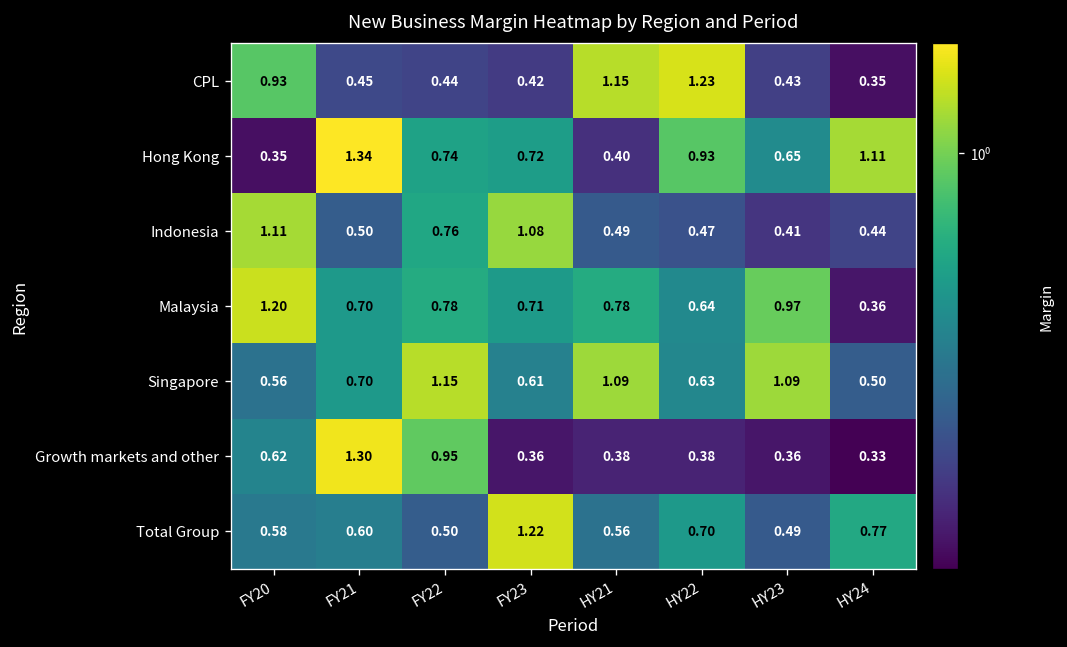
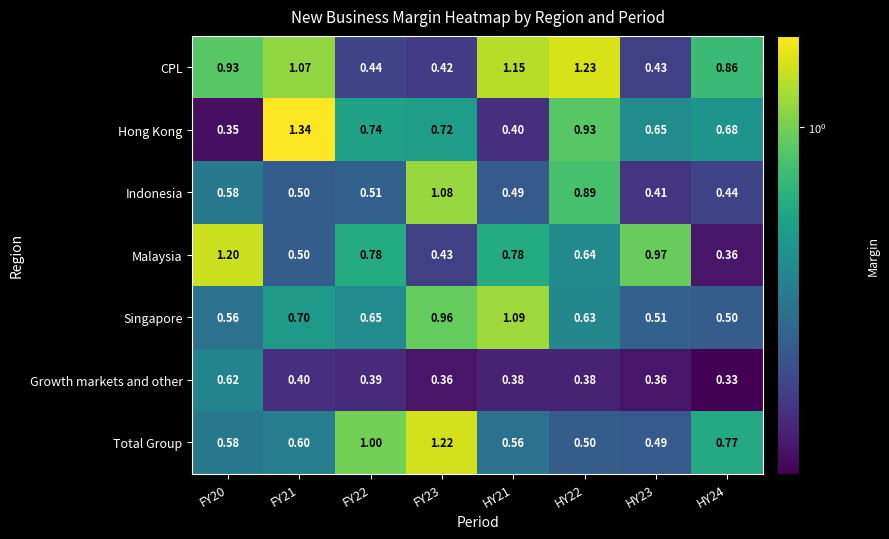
CPL, FY21: 0.45 -> 1.07
CPL, HY24: 0.35 -> 0.86
Hong Kong, HY24: 1.11 -> 0.68
Indonesia, FY20: 1.11 -> 0.58
Indonesia, FY22: 0.76 -> 0.51
Indonesia, HY22: 0.47 -> 0.89
Malaysia, FY21: 0.70 -> 0.50
Malaysia, FY23: 0.71 -> 0.43
Singapore, FY22: 1.15 -> 0.65
Singapore, FY23: 0.61 -> 0.96
Singapore, HY23: 1.09 -> 0.51
Growth markets and other, FY21: 1.30 -> 0.40
Growth markets and other, FY22: 0.95 -> 0.39
Total Group, FY22: 0.50 -> 1.00
Total Group, HY22: 0.70 -> 0.50
